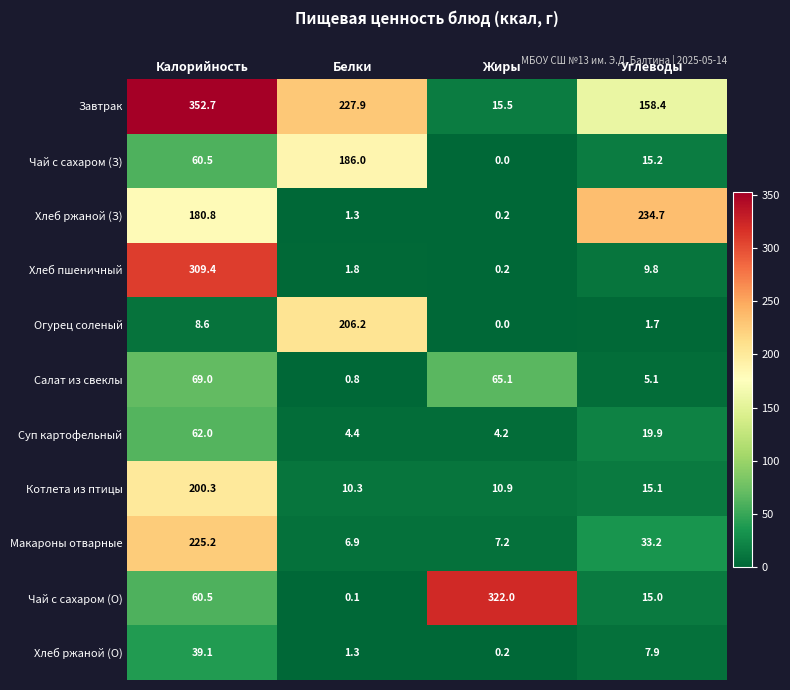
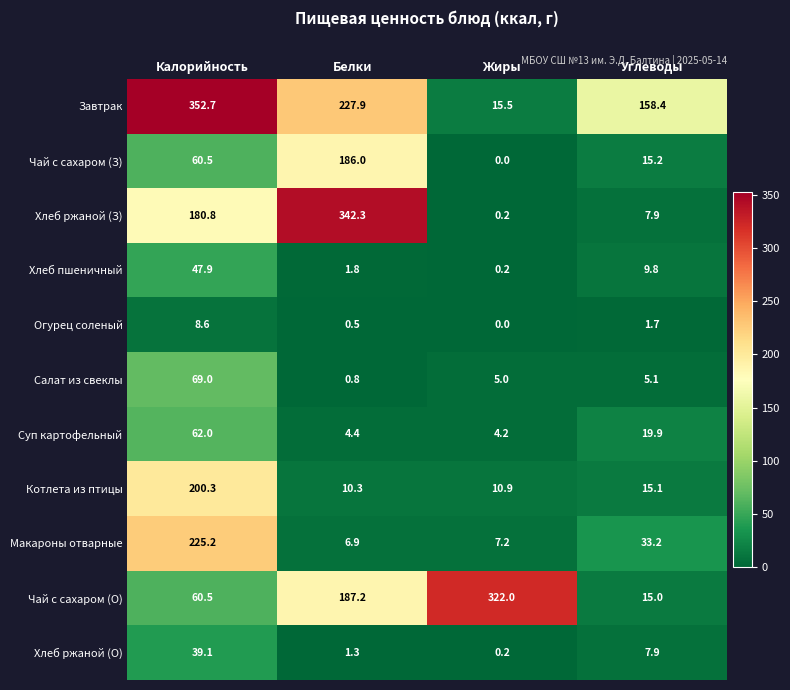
Хлеб ржаной (З), Белки: 1.3 -> 342.3
Хлеб ржаной (З), Углеводы: 234.7 -> 7.9
Хлеб пшеничный, Калорийность: 309.4 -> 47.9
Огурец соленый, Белки: 206.2 -> 0.5
Салат из свеклы, Жиры: 65.1 -> 5.0
Чай с сахаром (О), Белки: 0.1 -> 187.2
